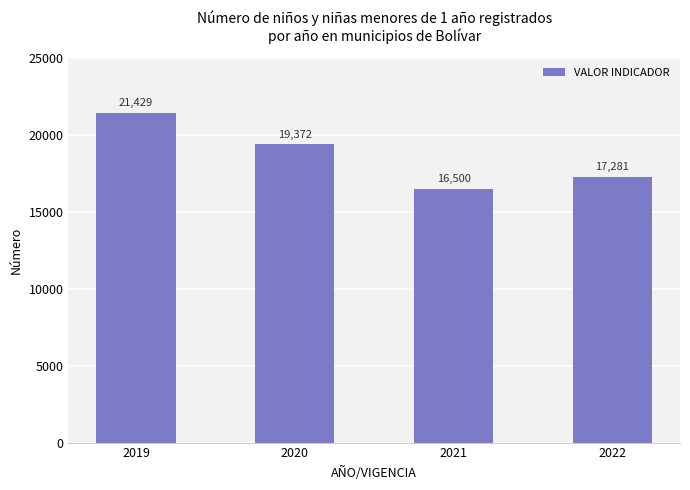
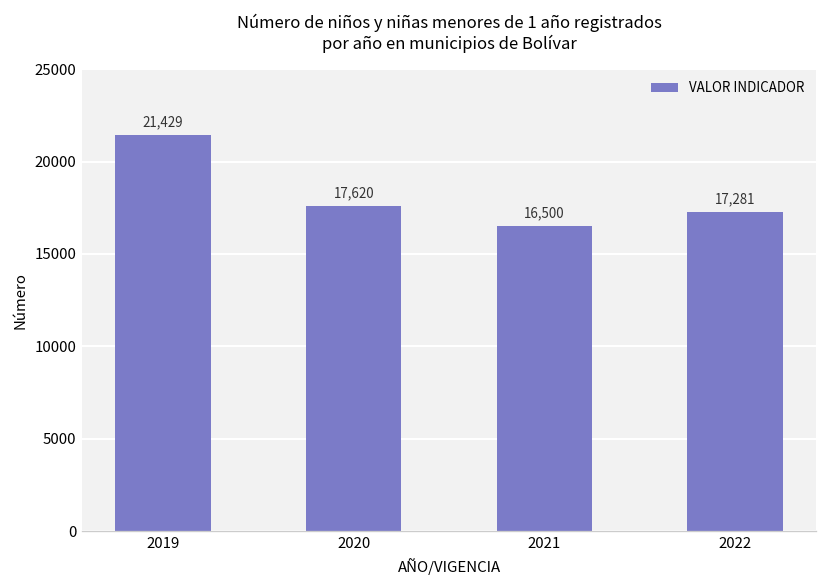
2020: 19,372 -> 17,620
